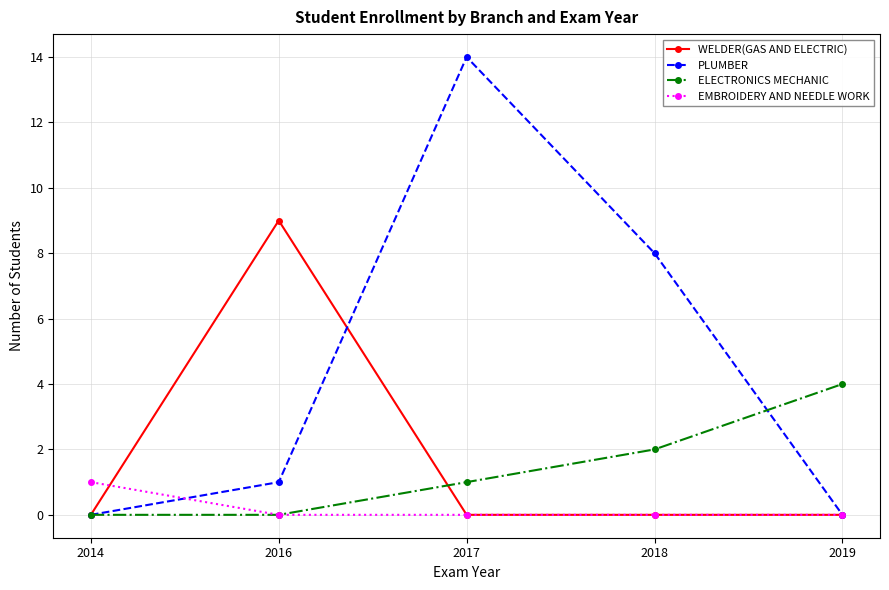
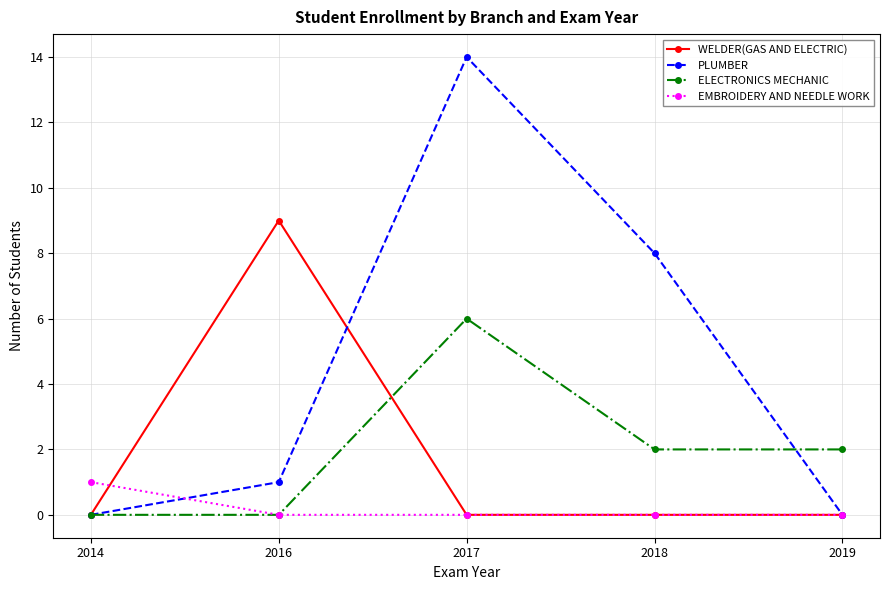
ELECTRONICS MECHANIC, 2017: 1 -> 6
ELECTRONICS MECHANIC, 2019: 4 -> 2
